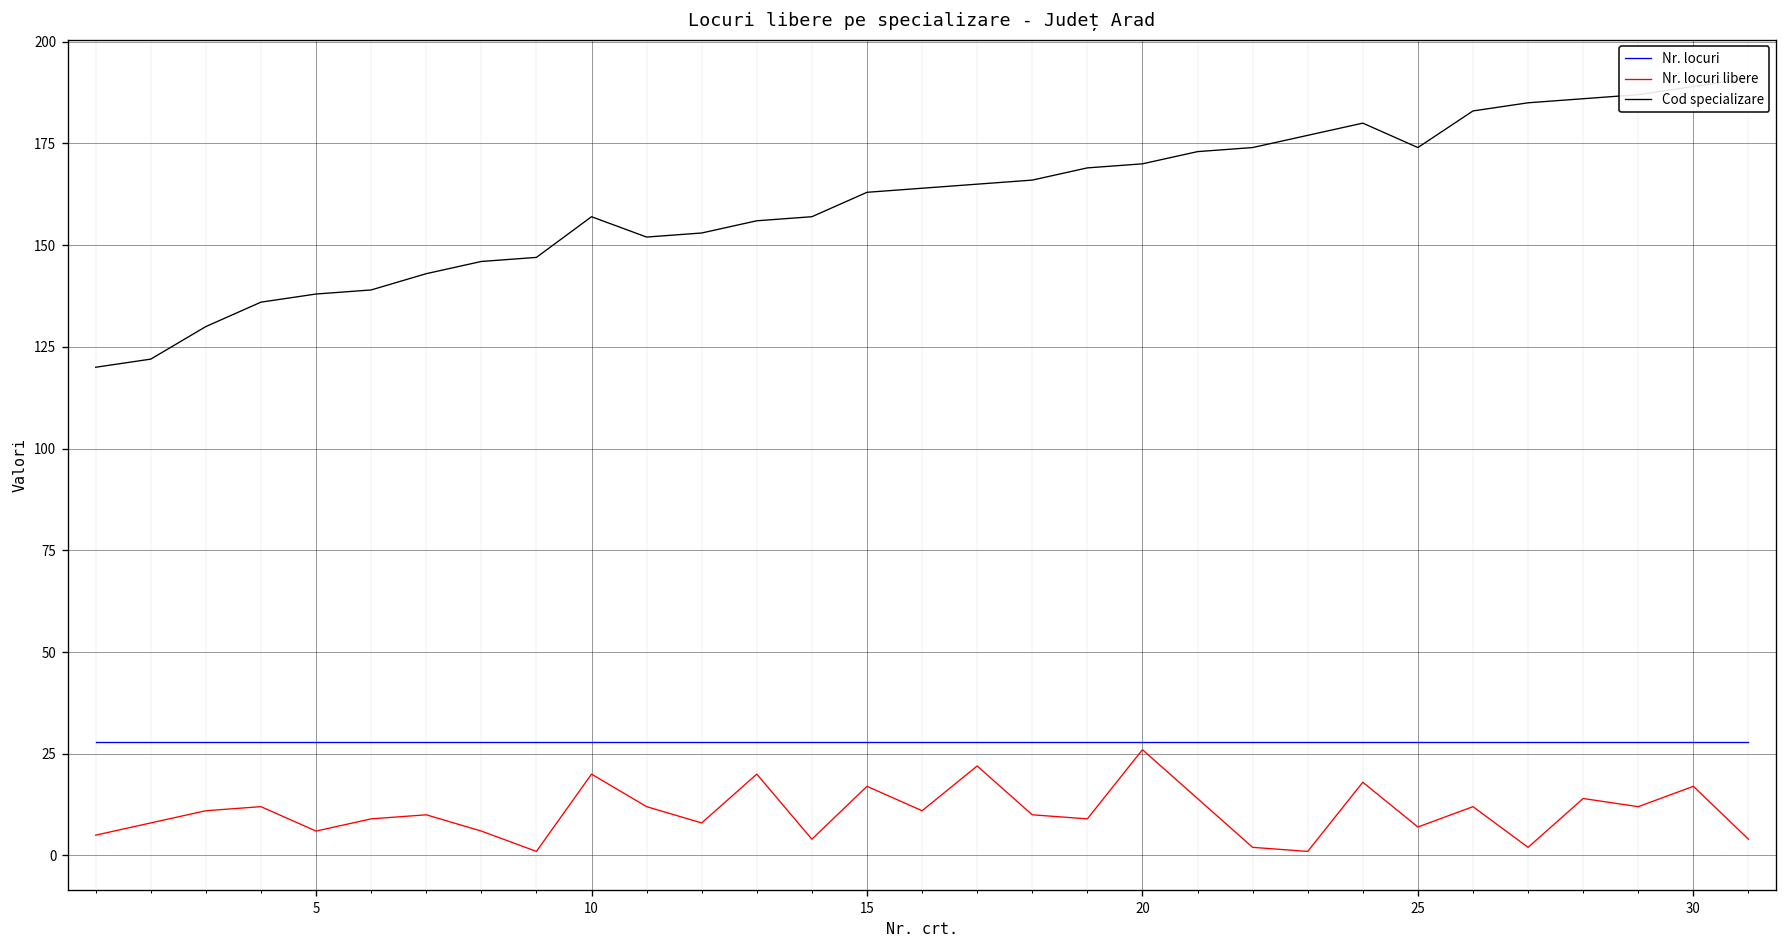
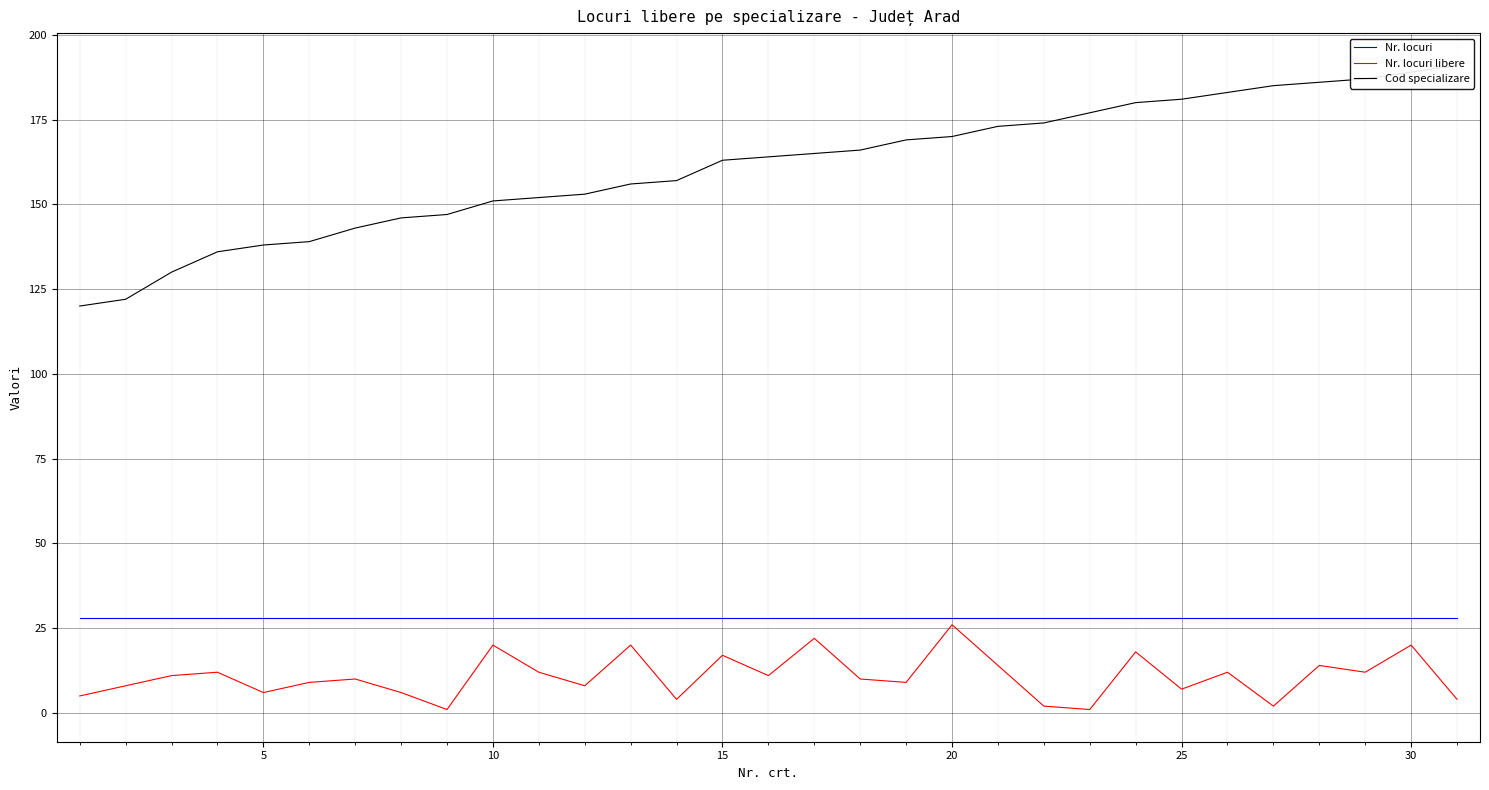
Cod specializare, 10: 157 -> 151
Cod specializare, 25: 174 -> 181
Nr. locuri libere, 30: 17 -> 20
